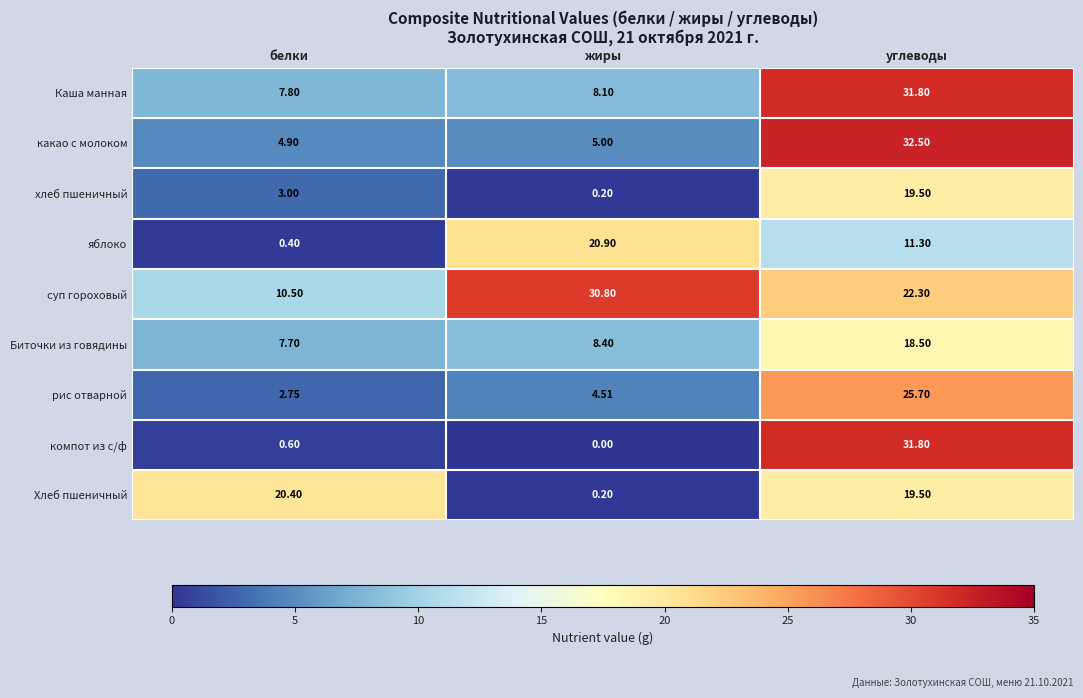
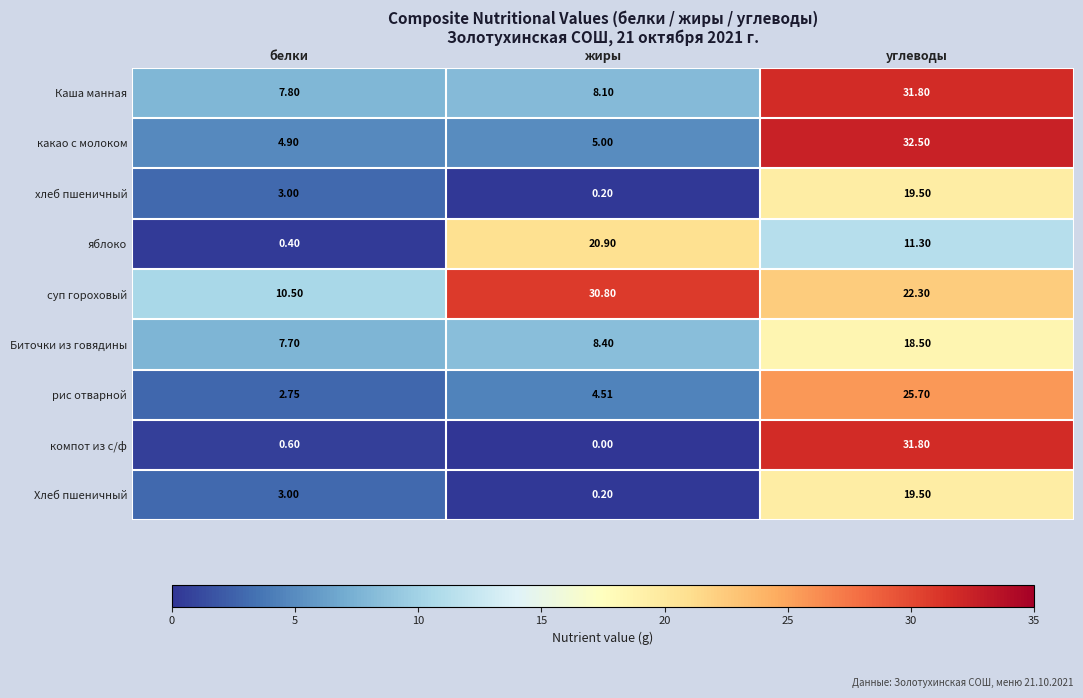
Хлеб пшеничный, белки: 20.40 -> 3.00
